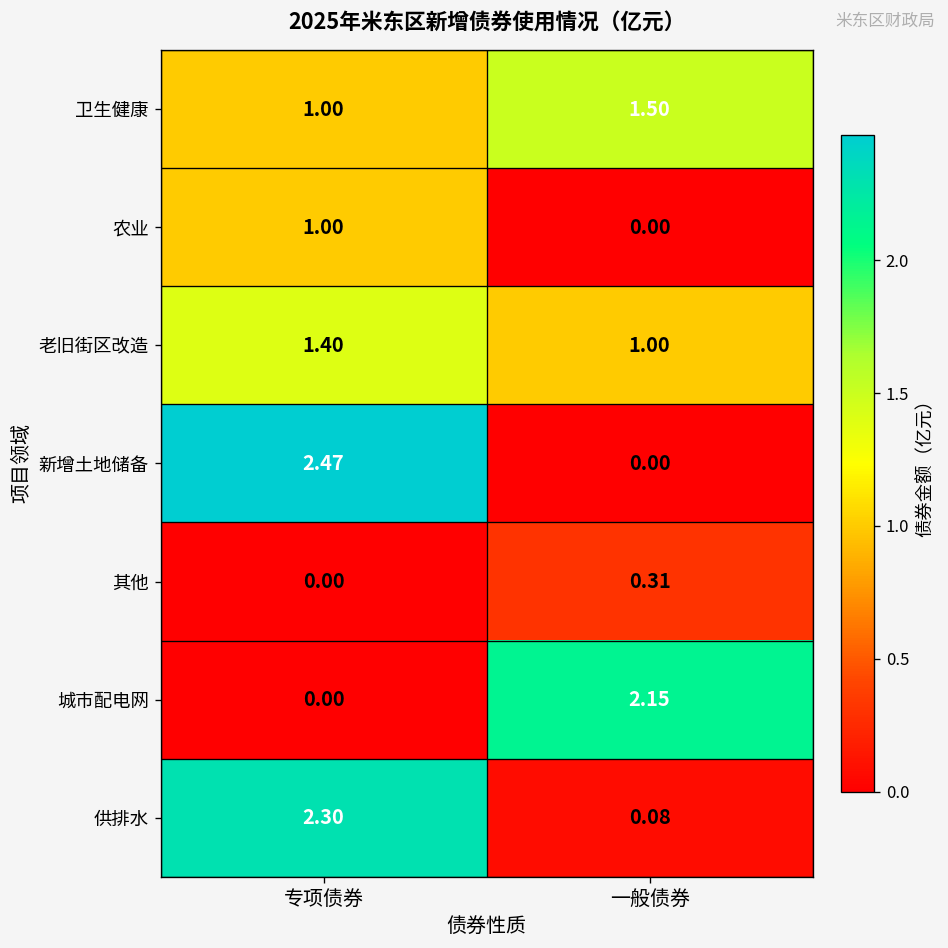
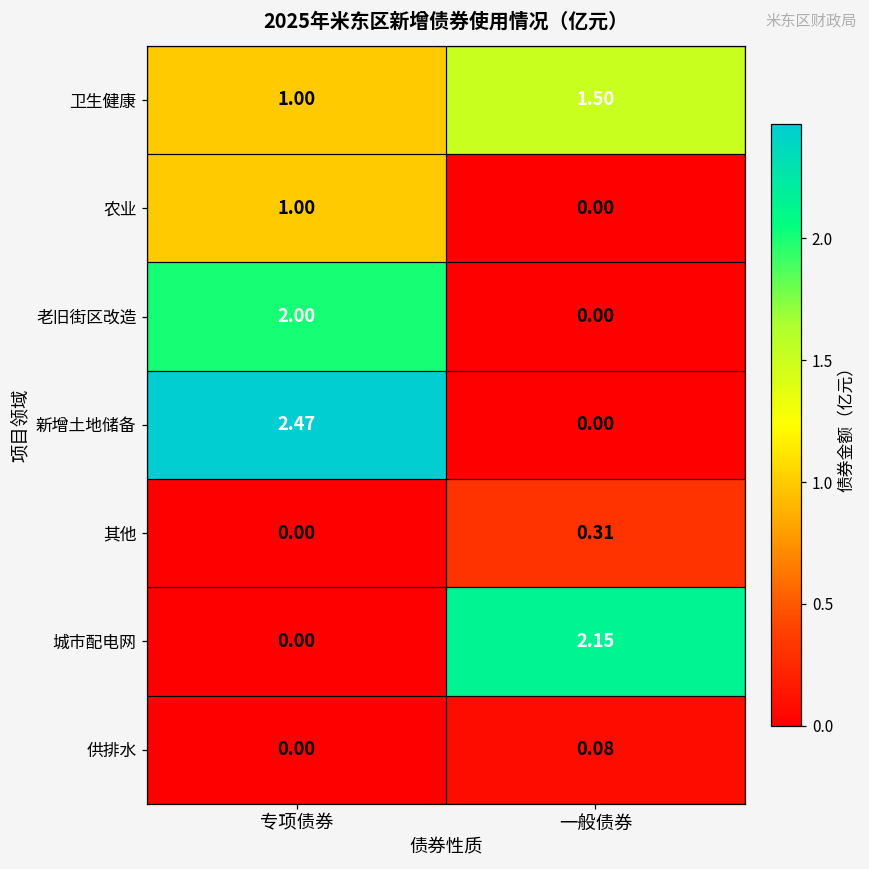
老旧街区改造, 专项债券: 1.40 -> 2.00
老旧街区改造, 一般债券: 1.00 -> 0.00
供排水, 专项债券: 2.30 -> 0.00
